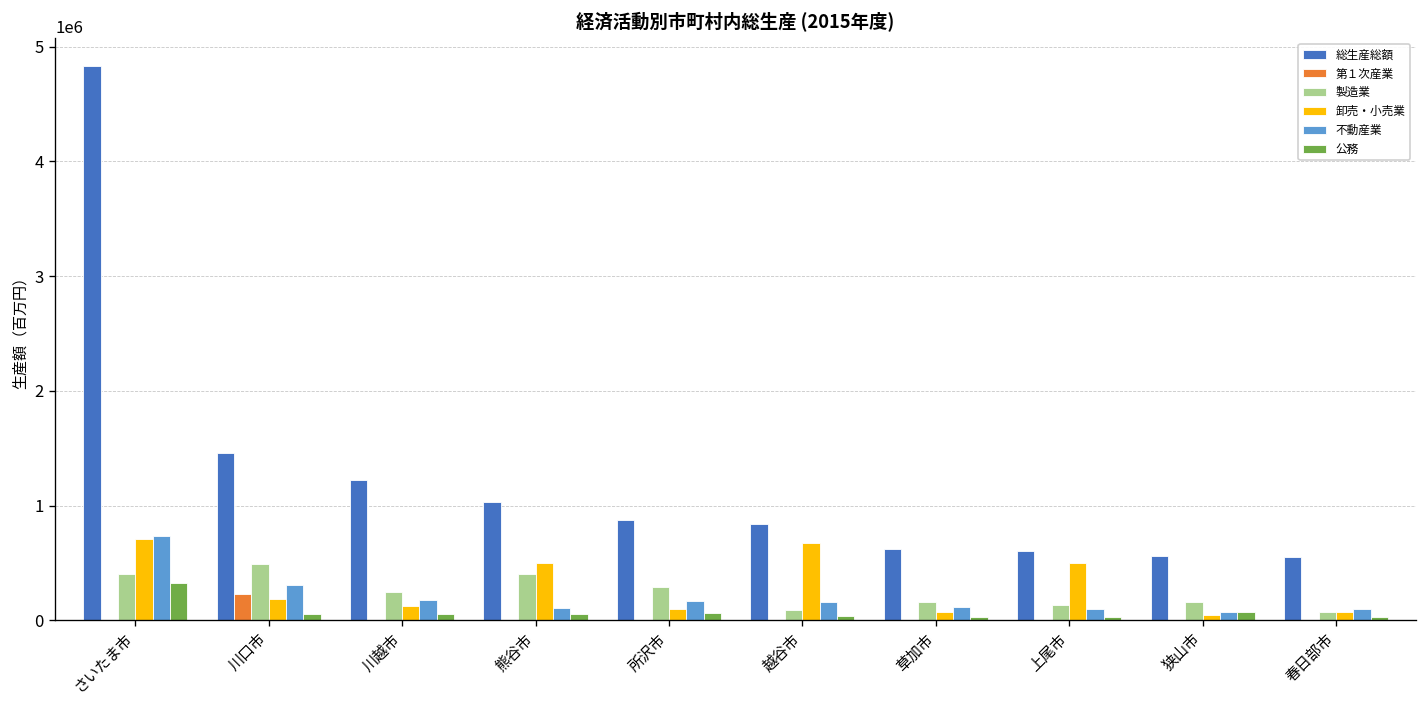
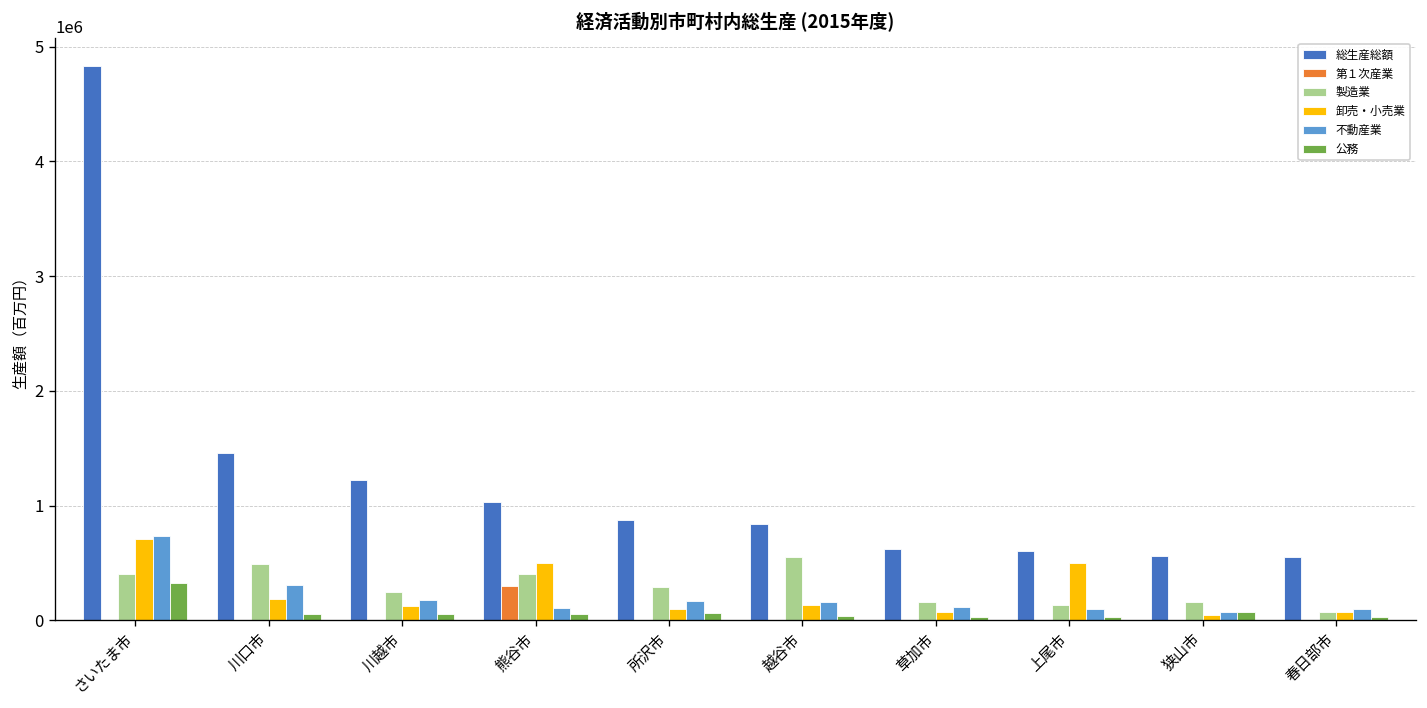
第１次産業, 川口市: 200000 -> 0
第１次産業, 熊谷市: 0 -> 300000
製造業, 越谷市: 100000 -> 600000
卸売・小売業, 越谷市: 700000 -> 100000
